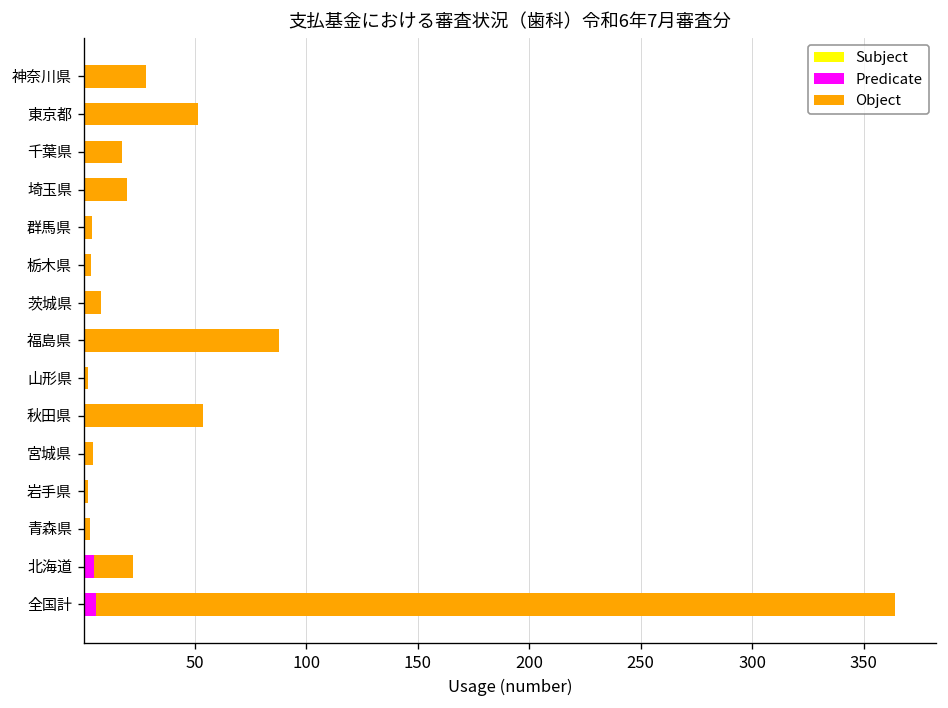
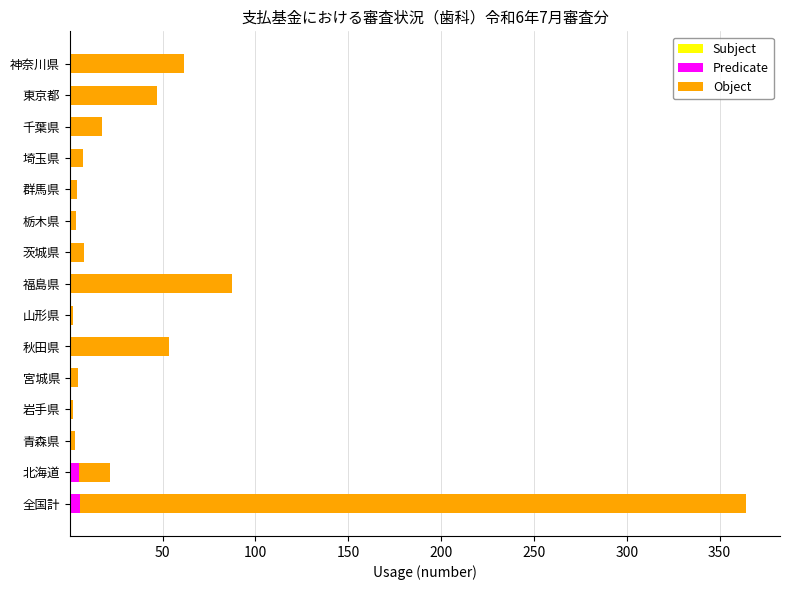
Object, 神奈川県: 28 -> 61
Object, 東京都: 51 -> 46
Object, 埼玉県: 19 -> 7
